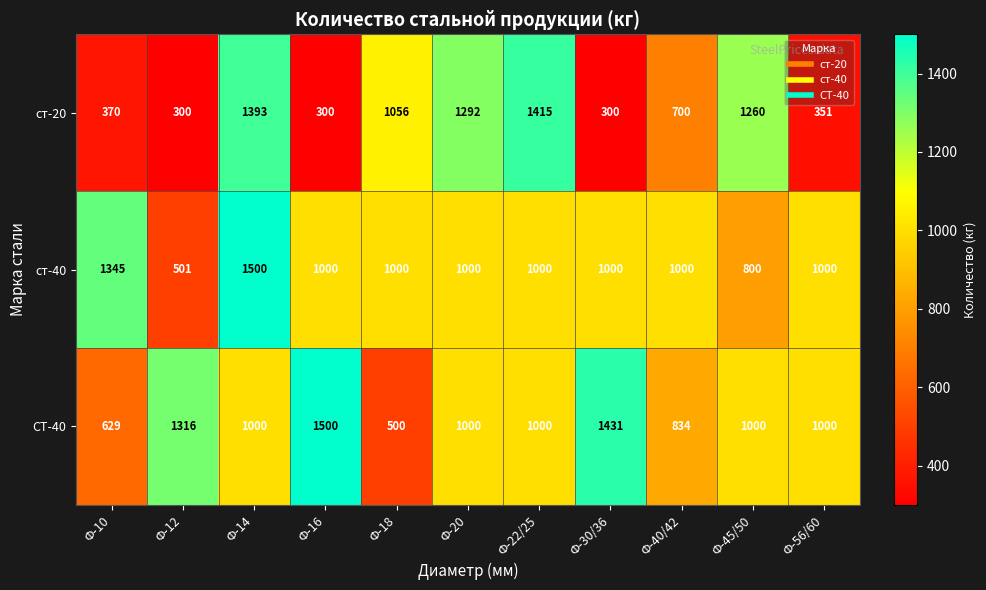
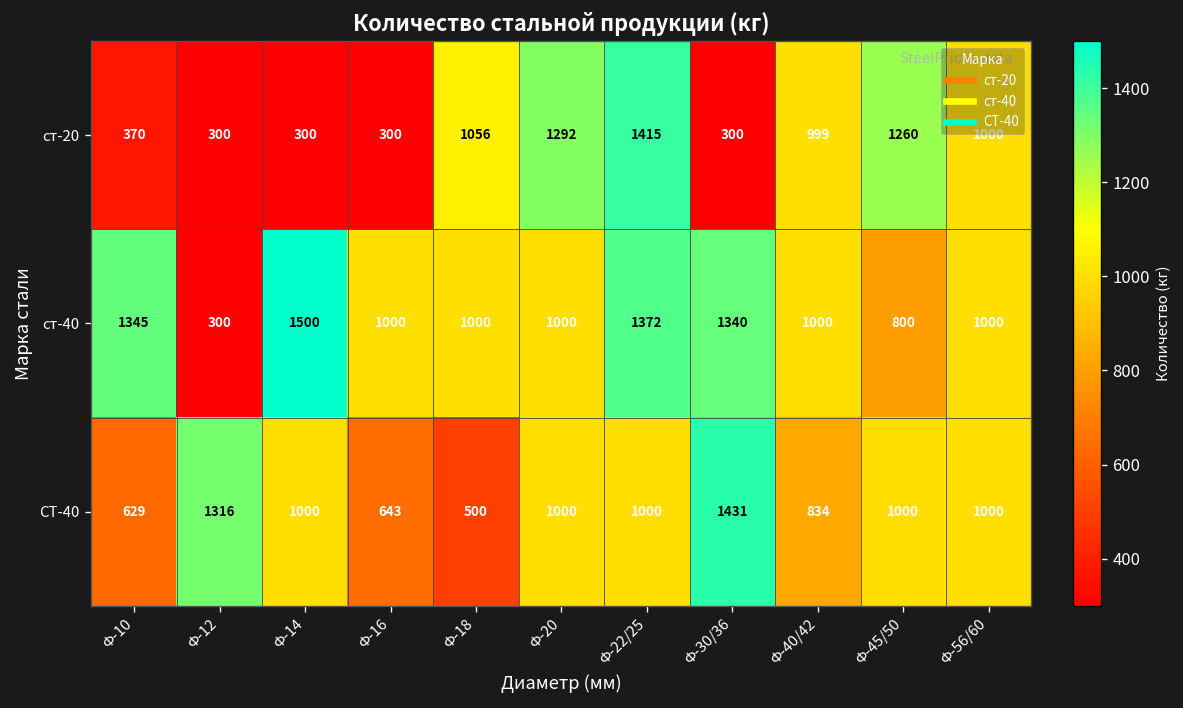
ст-20, Ф-14: 1393 -> 300
ст-20, Ф-40/42: 700 -> 999
ст-20, Ф-56/60: 351 -> 1000
ст-40, Ф-12: 501 -> 300
ст-40, Ф-22/25: 1000 -> 1372
ст-40, Ф-30/36: 1000 -> 1340
СТ-40, Ф-16: 1500 -> 643
